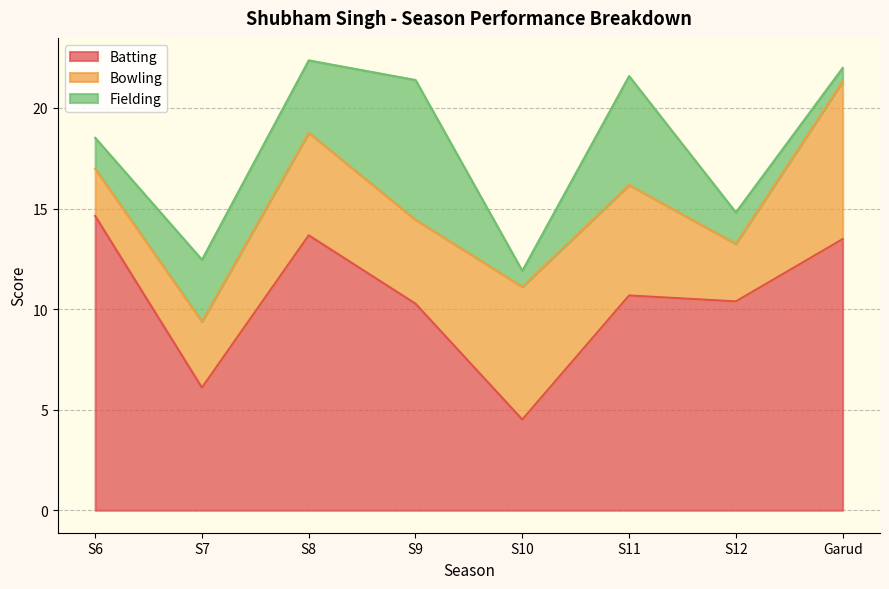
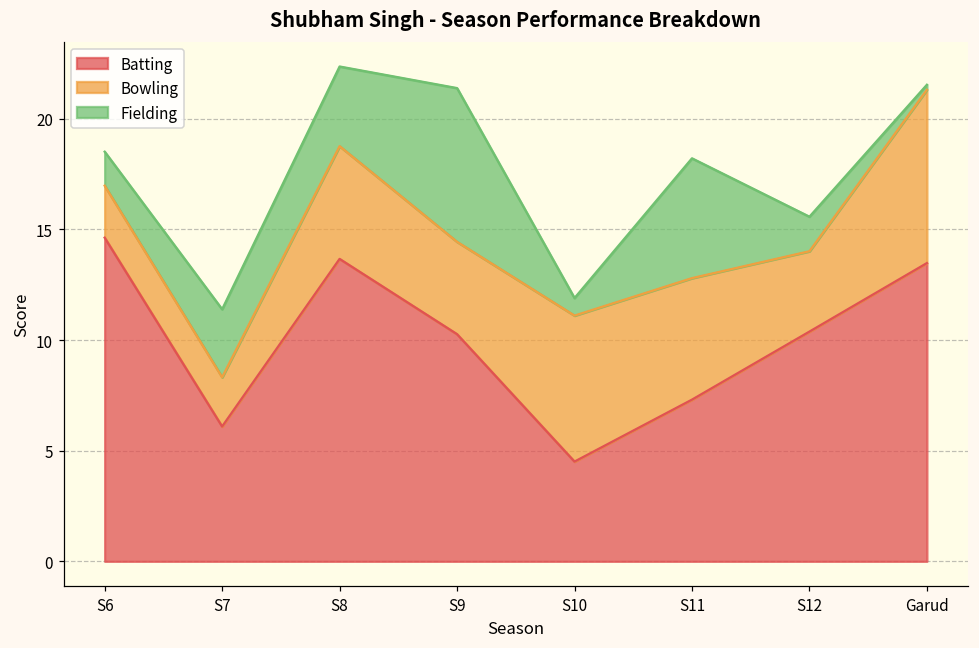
Bowling, S7: 3.3 -> 2.2
Batting, S11: 10.7 -> 7.3
Bowling, S12: 2.9 -> 3.6
Fielding, Garud: 0.7 -> 0.2
